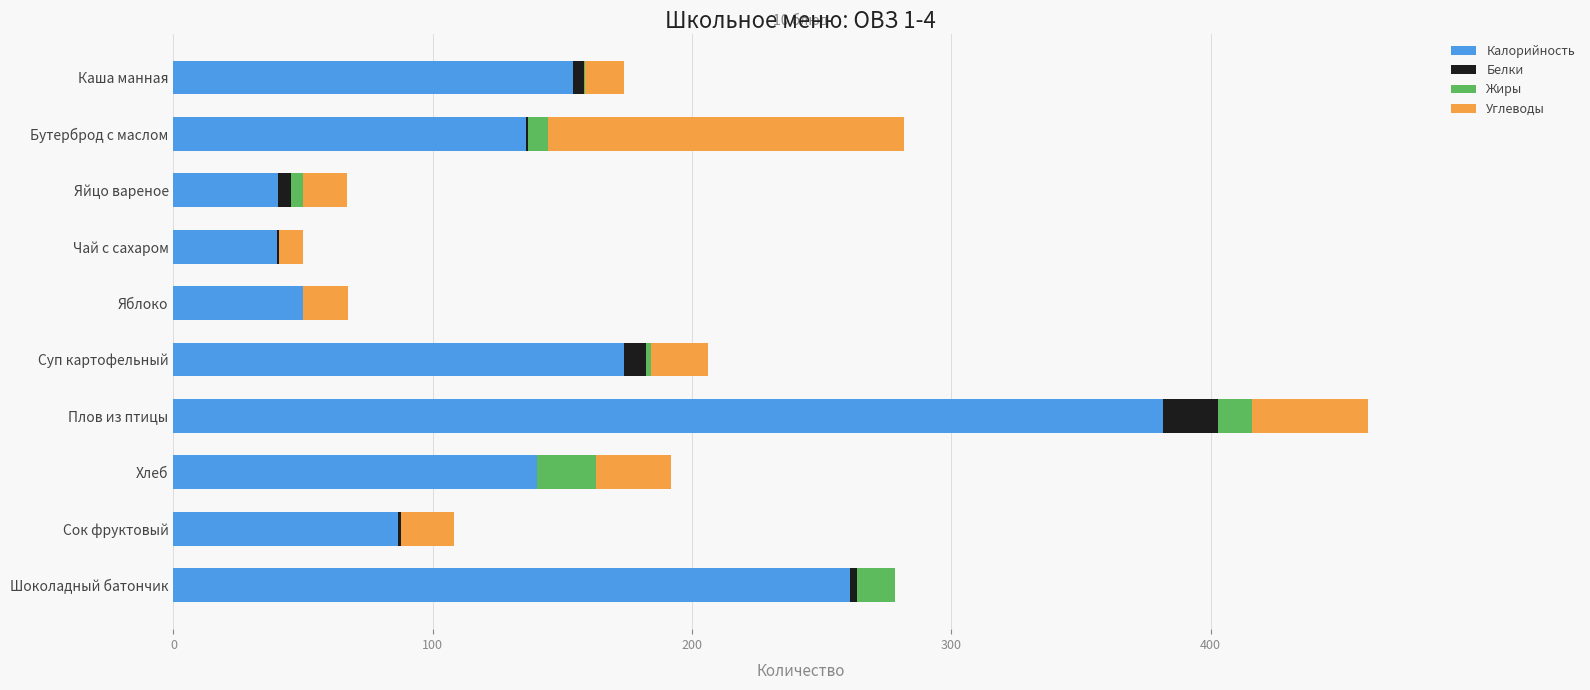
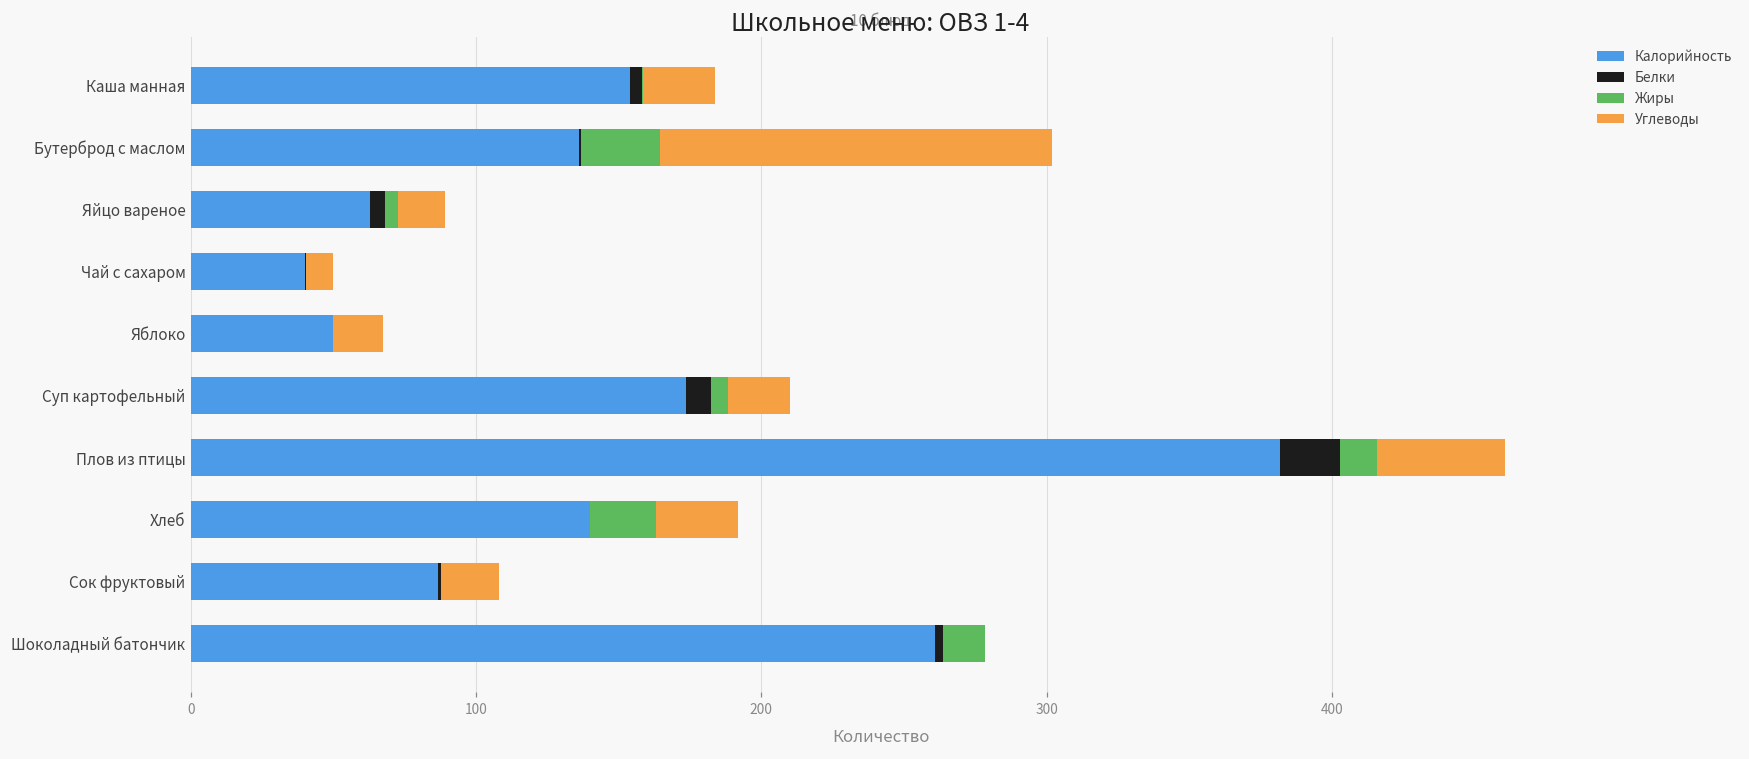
Углеводы, Каша манная: 15 -> 25
Жиры, Бутерброд с маслом: 8 -> 28
Калорийность, Яйцо вареное: 40 -> 63
Жиры, Суп картофельный: 2 -> 6
